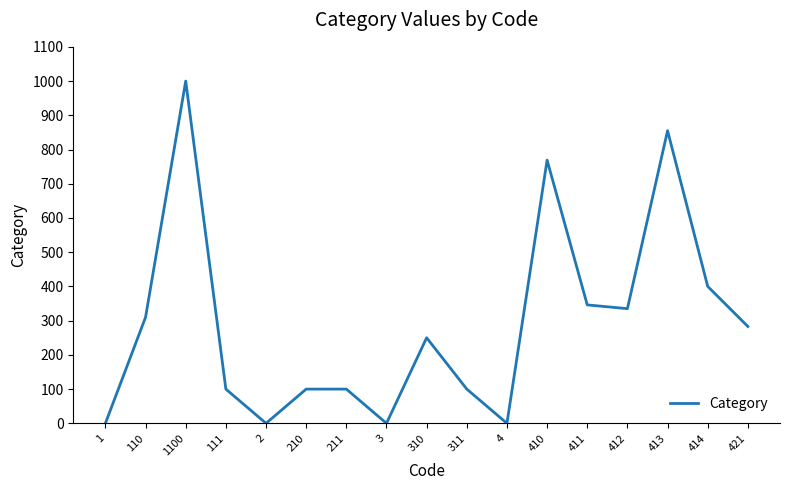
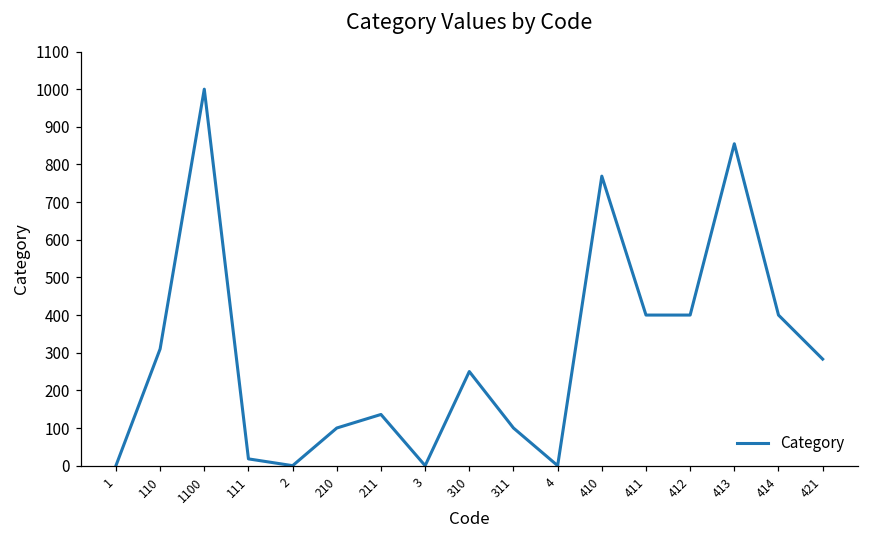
111: 100 -> 20
211: 100 -> 140
411: 350 -> 400
412: 340 -> 400
